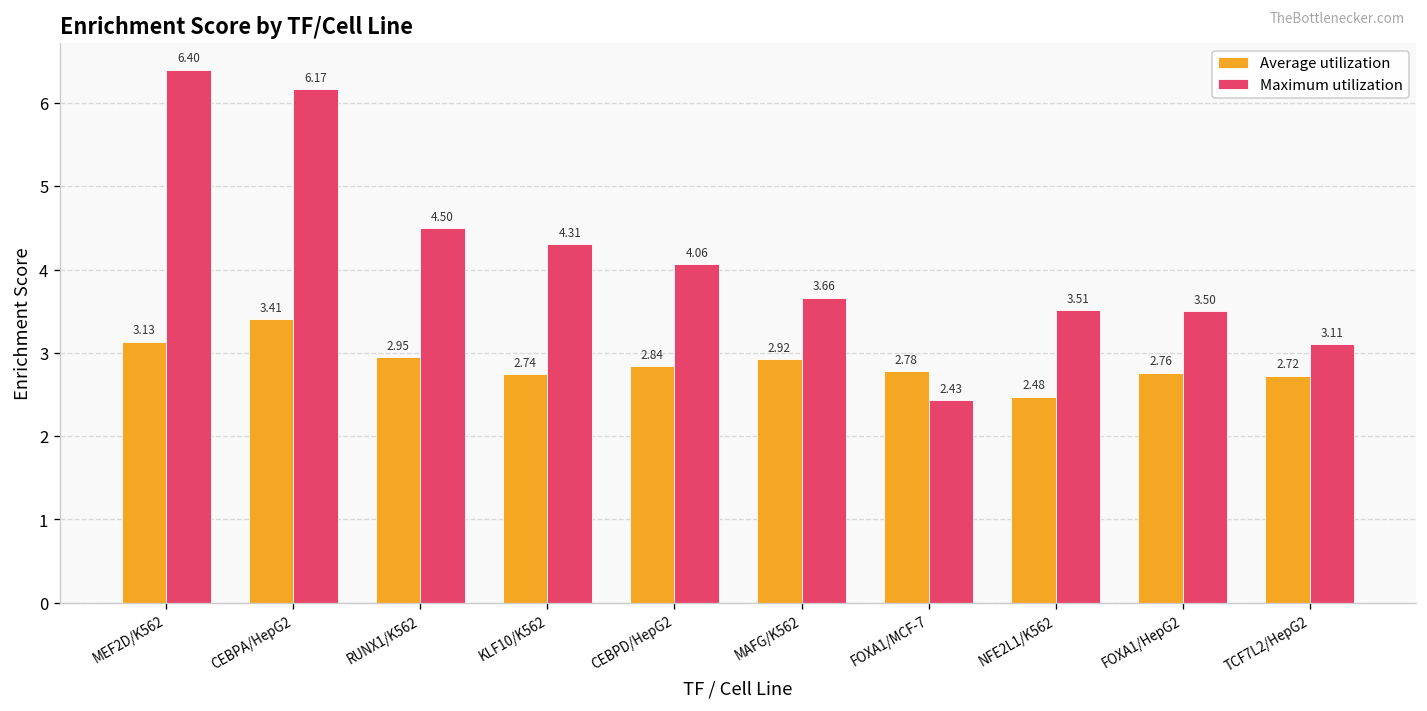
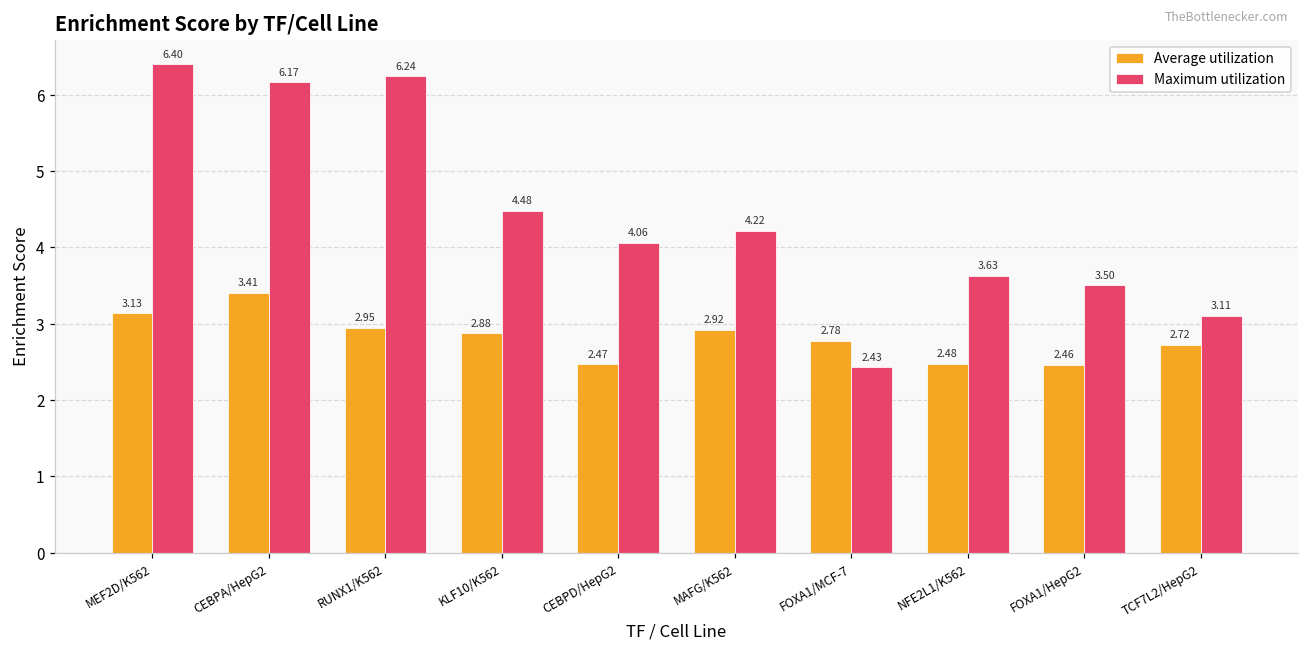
Maximum utilization, RUNX1/K562: 4.50 -> 6.24
Average utilization, KLF10/K562: 2.74 -> 2.88
Maximum utilization, KLF10/K562: 4.31 -> 4.48
Average utilization, CEBPD/HepG2: 2.84 -> 2.47
Maximum utilization, MAFG/K562: 3.66 -> 4.22
Maximum utilization, NFE2L1/K562: 3.51 -> 3.63
Average utilization, FOXA1/HepG2: 2.76 -> 2.46
